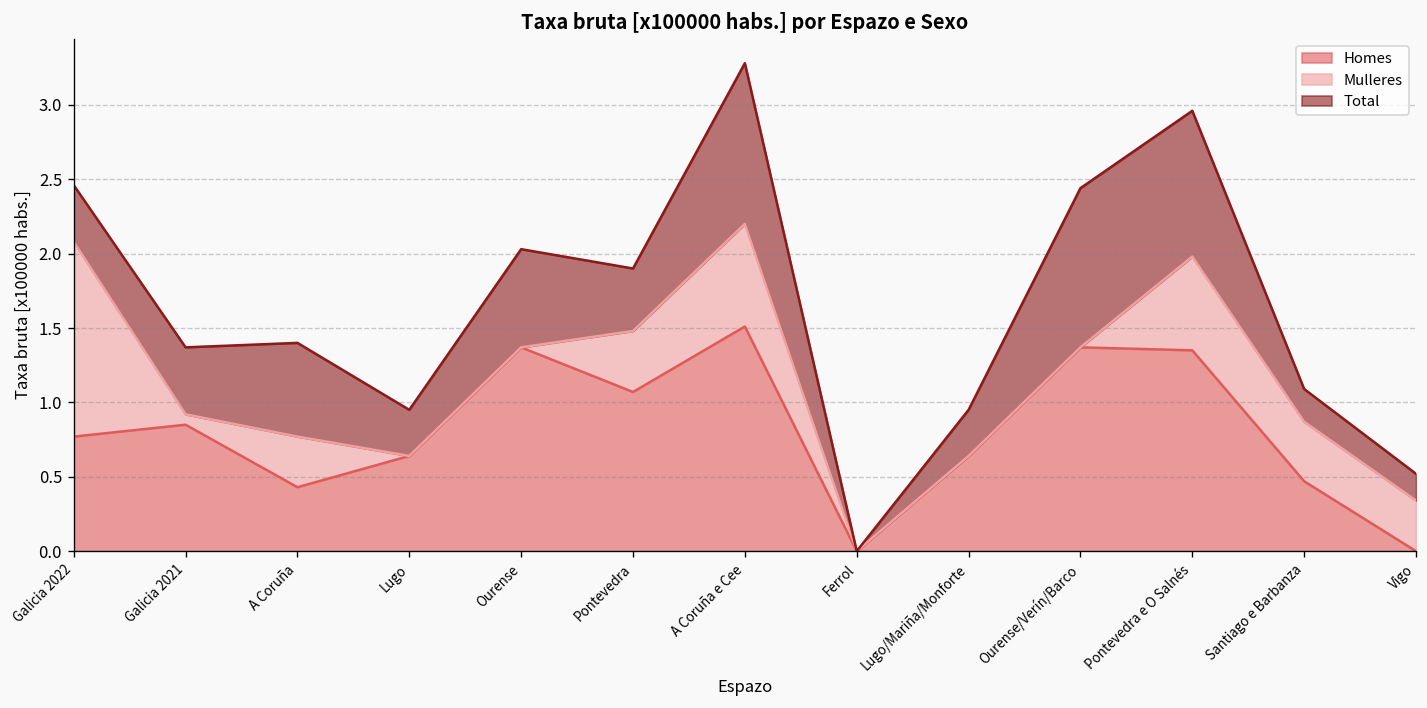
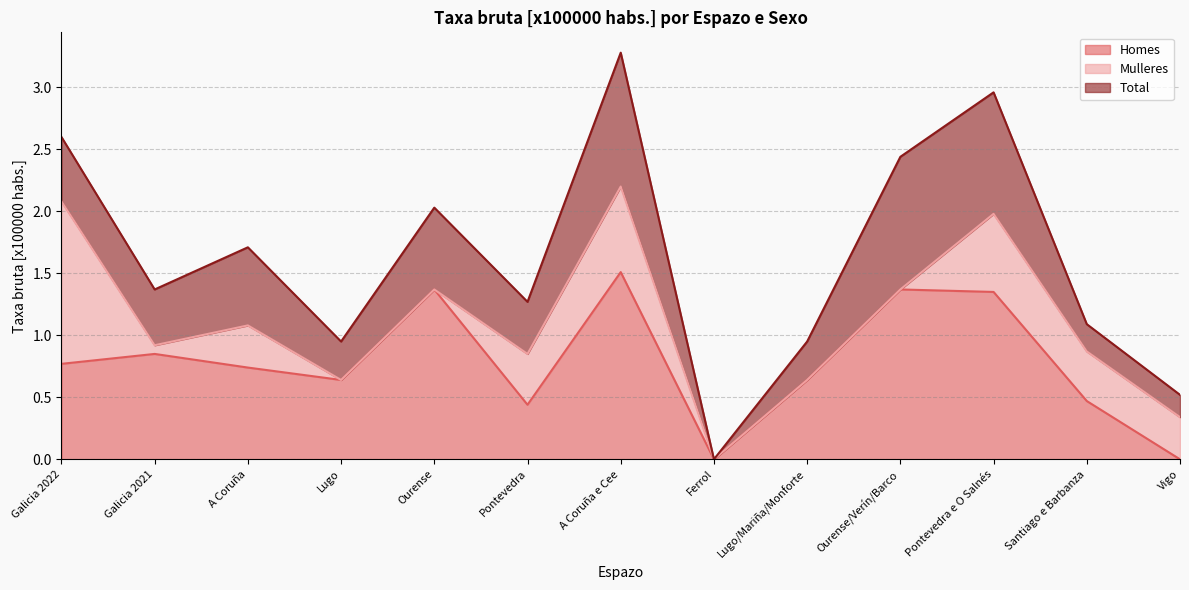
Total, Galicia 2022: 0.38 -> 0.52
Homes, A Coruña: 0.43 -> 0.74
Homes, Pontevedra: 1.07 -> 0.44
